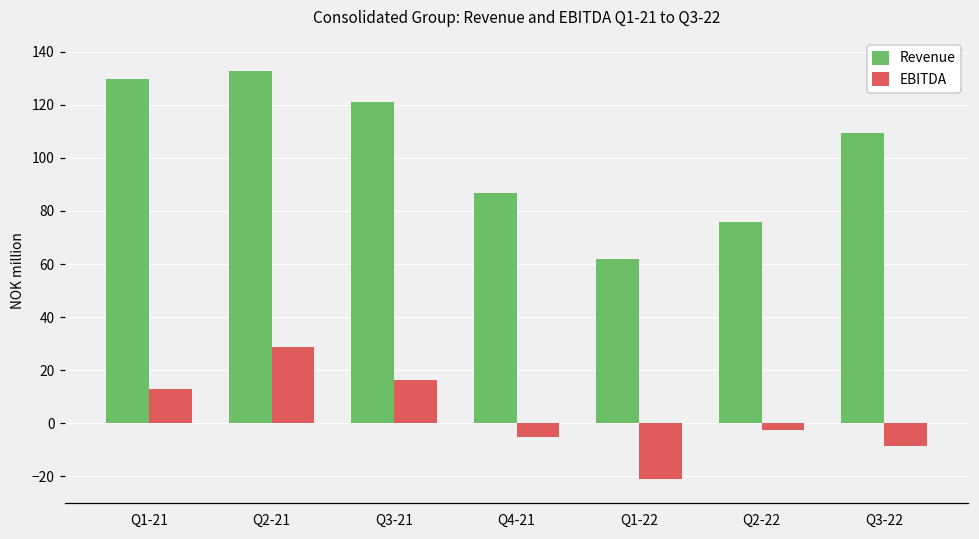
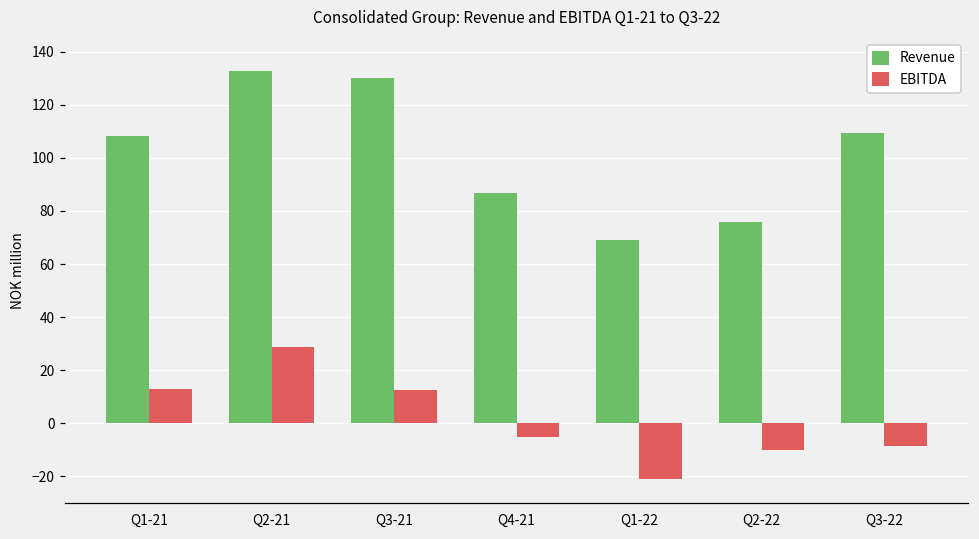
Revenue, Q1-21: 130 -> 108
Revenue, Q3-21: 121 -> 130
EBITDA, Q3-21: 16 -> 12
Revenue, Q1-22: 62 -> 69
EBITDA, Q2-22: -3 -> -10
